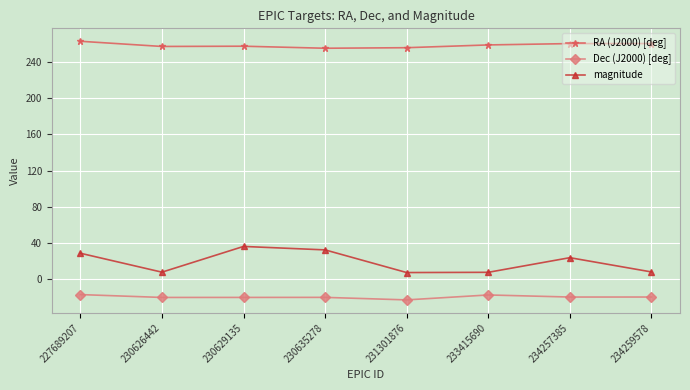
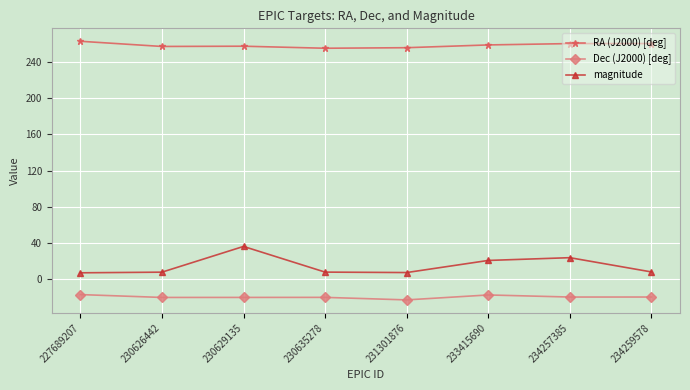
magnitude, 227689207: 30 -> 10
magnitude, 230635278: 30 -> 10
magnitude, 233415690: 10 -> 20
